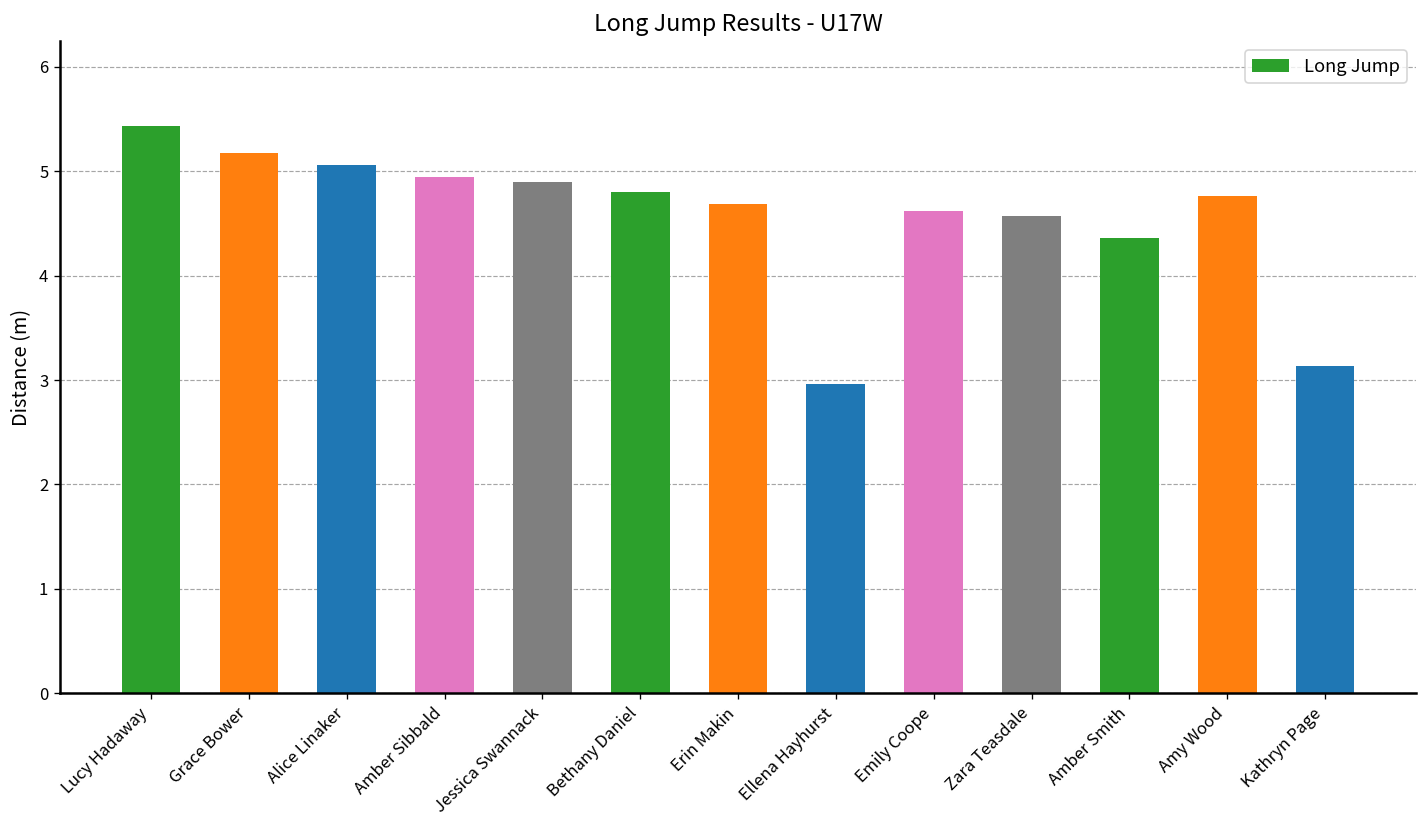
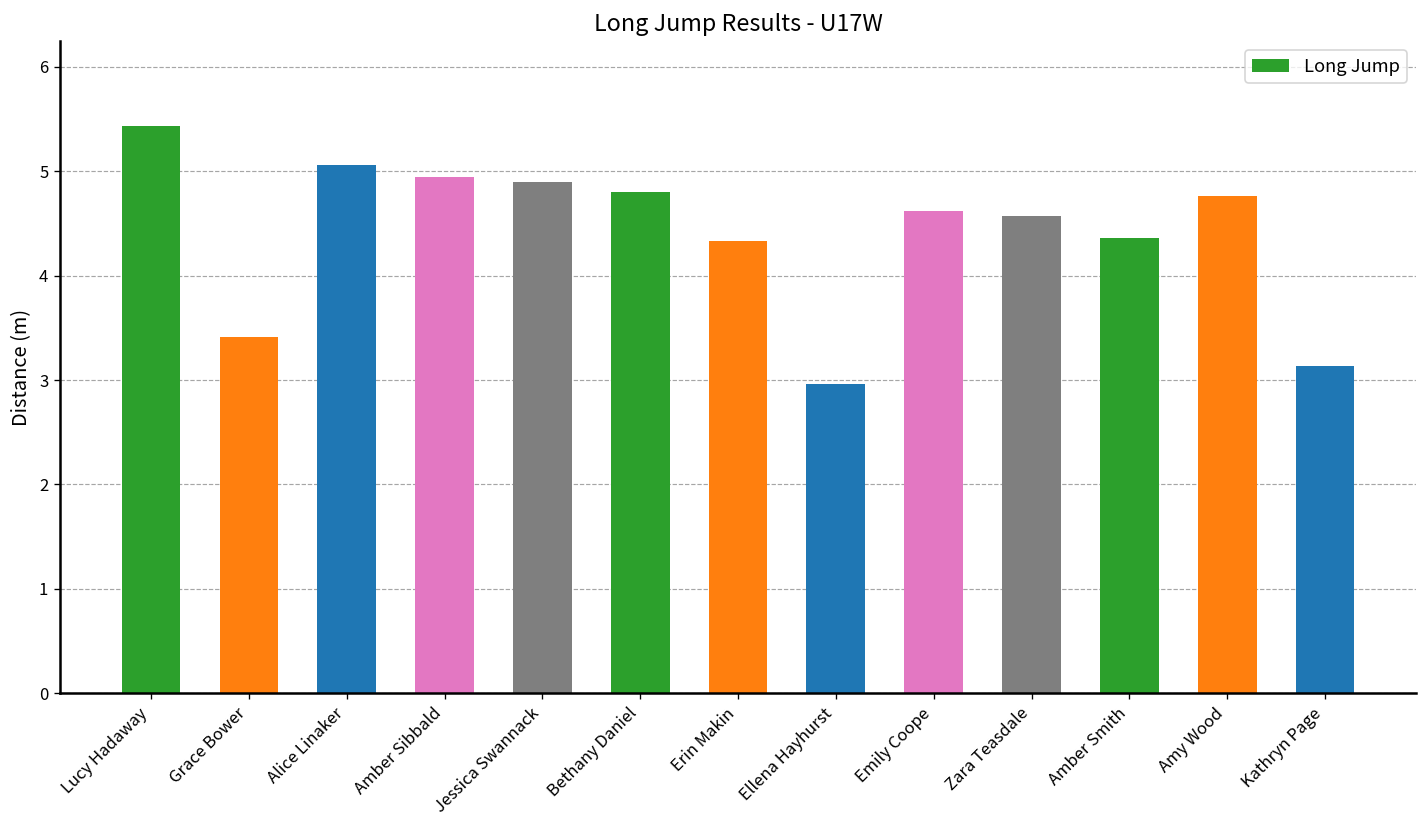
Grace Bower: 5.2 -> 3.4
Erin Makin: 4.7 -> 4.3
